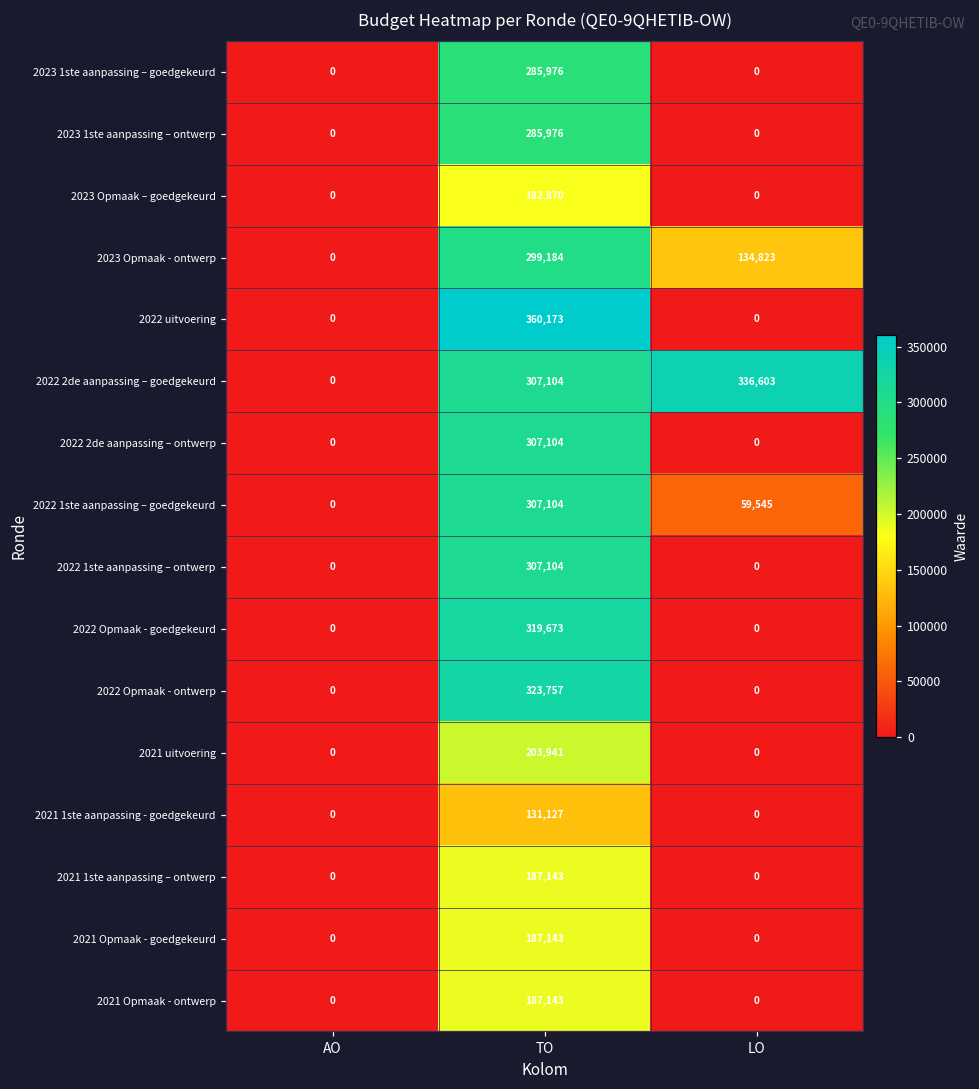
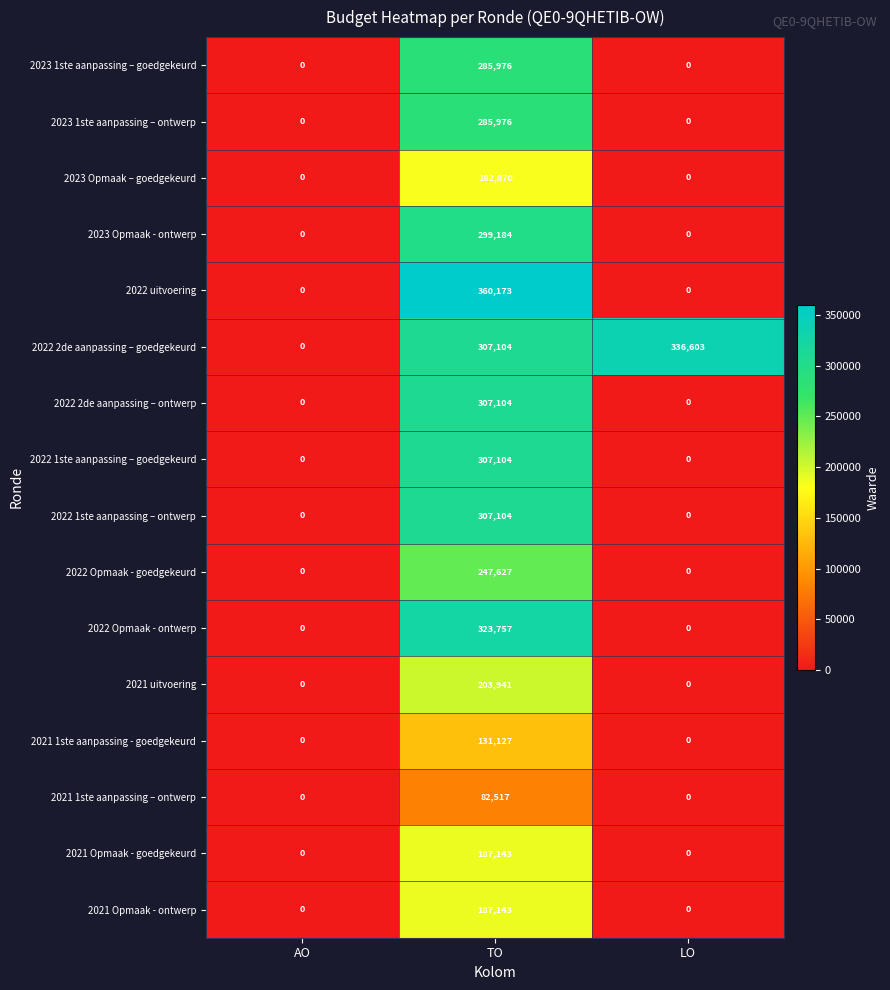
2023 Opmaak - ontwerp, LO: 134,823 -> 0
2022 1ste aanpassing – goedgekeurd, LO: 59,545 -> 0
2022 Opmaak - goedgekeurd, TO: 319,673 -> 247,627
2021 1ste aanpassing – ontwerp, TO: 187,143 -> 82,517
